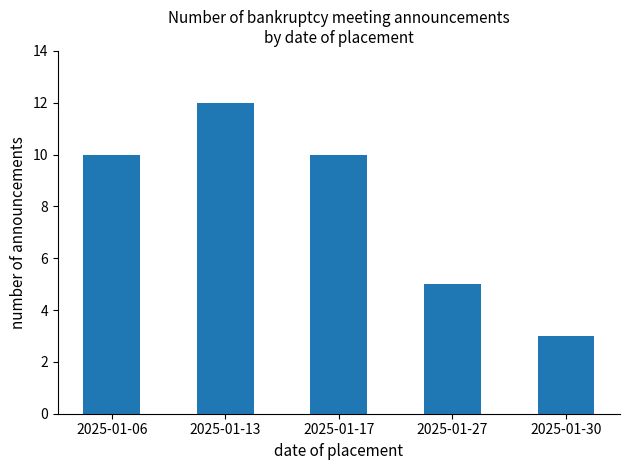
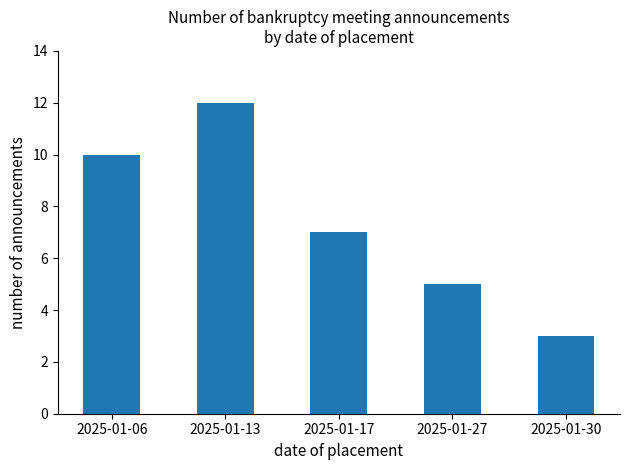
2025-01-17: 10 -> 7
